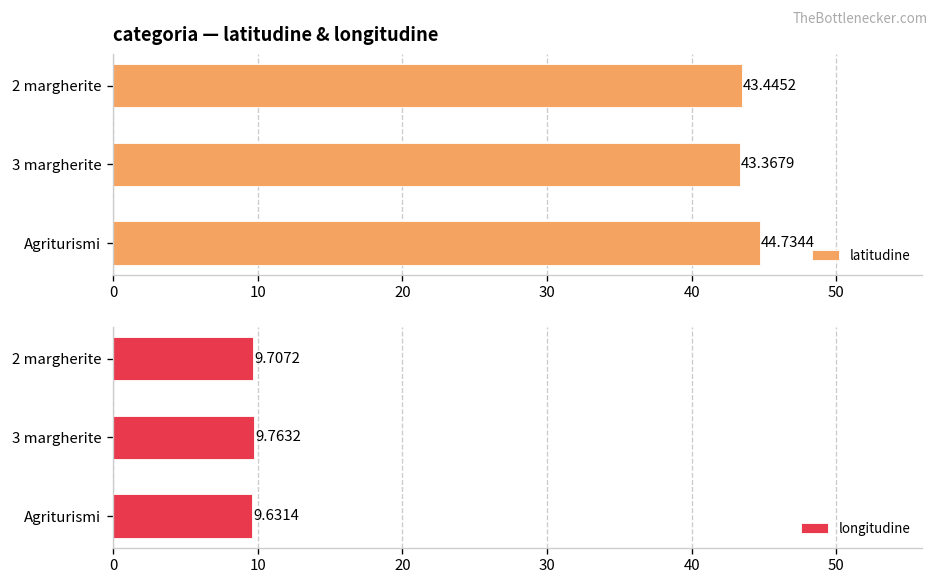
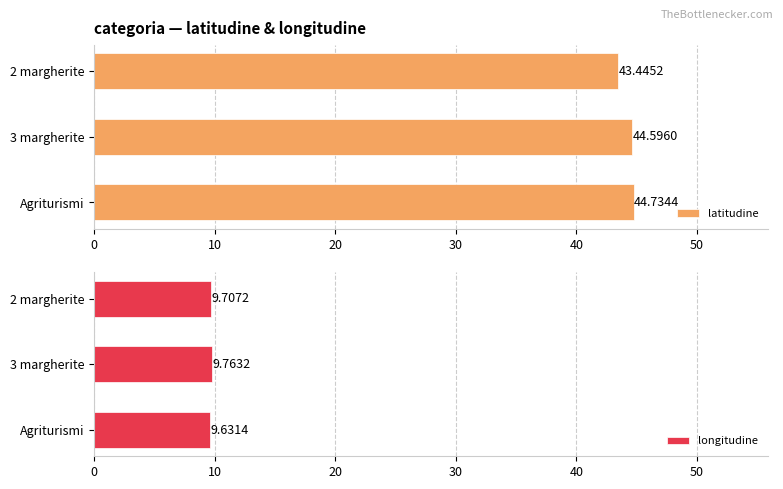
categoria — latitudine & longitudine, 3 margherite: 43.3679 -> 44.5960
